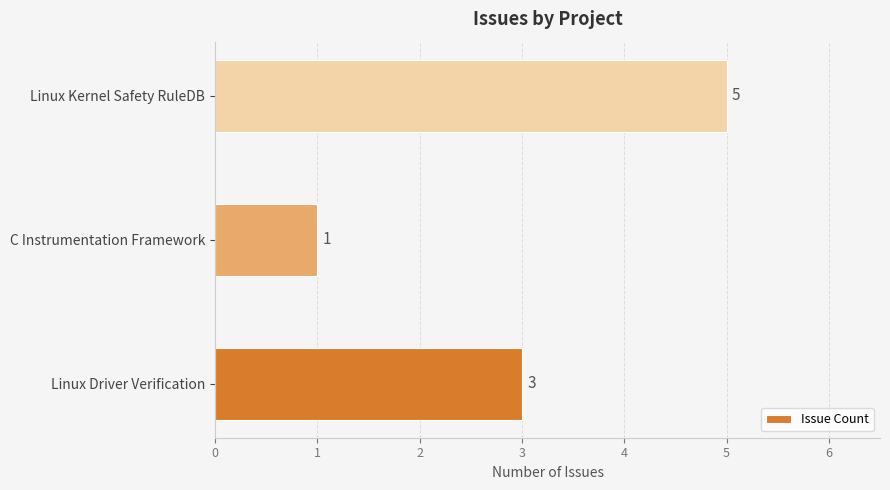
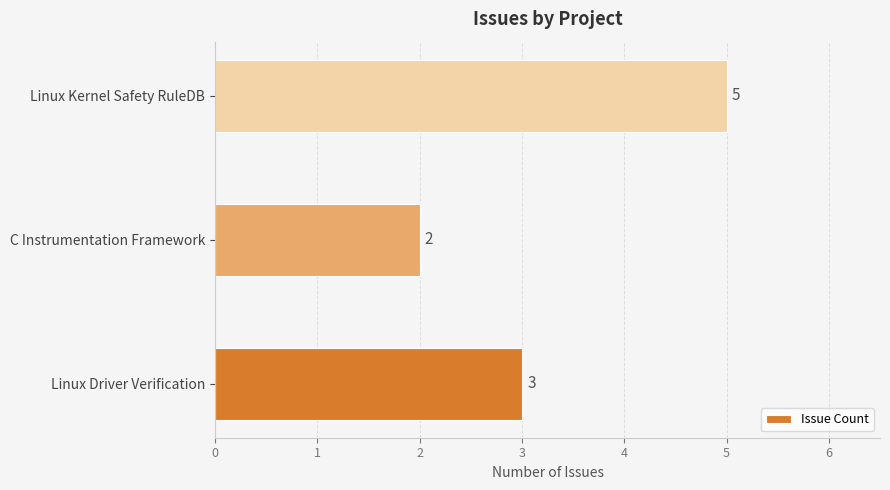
C Instrumentation Framework: 1 -> 2
